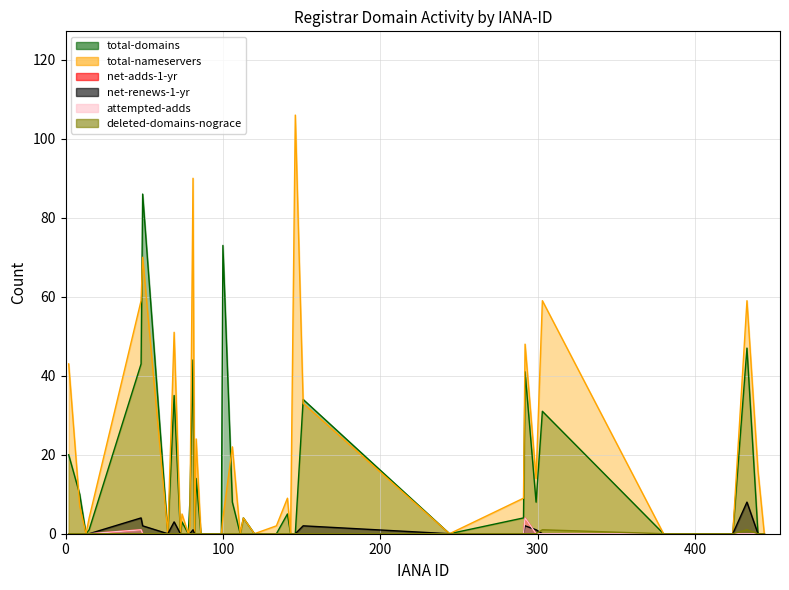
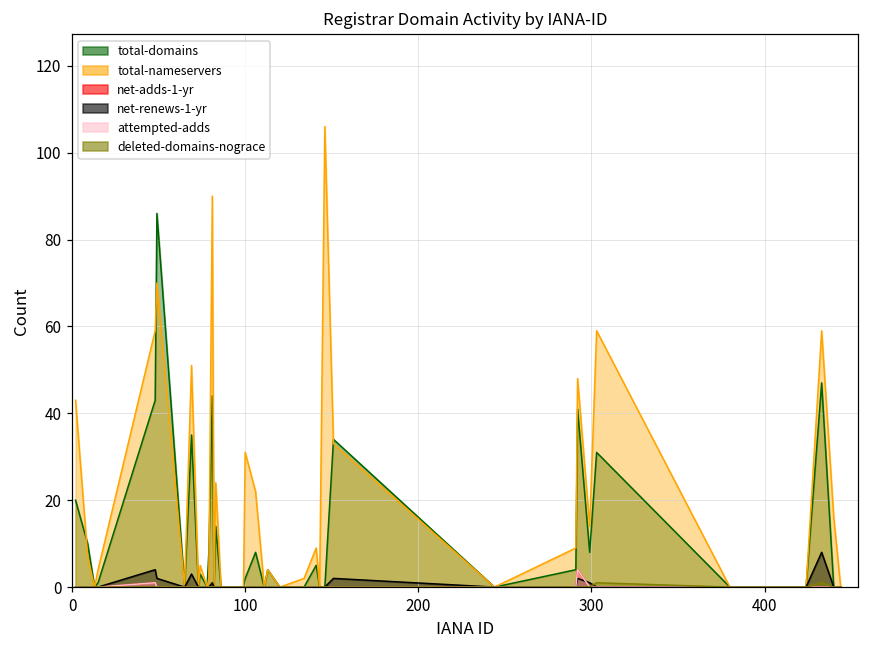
total-domains, 100: 73 -> 2
total-nameservers, 100: 4 -> 31
